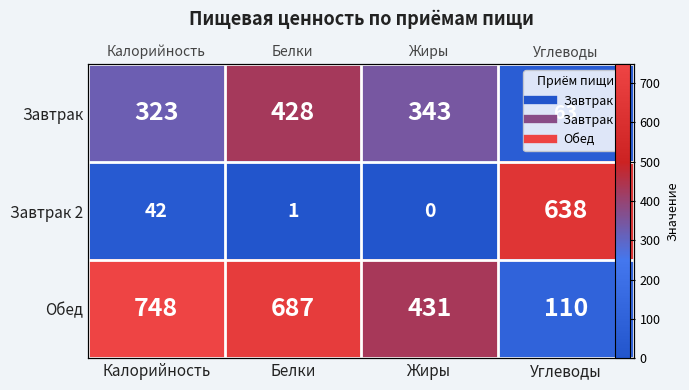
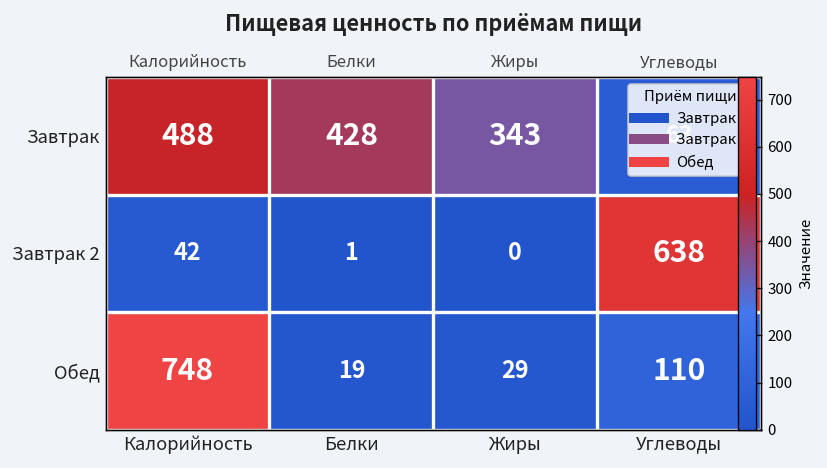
Завтрак, Калорийность: 323 -> 488
Обед, Белки: 687 -> 19
Обед, Жиры: 431 -> 29
